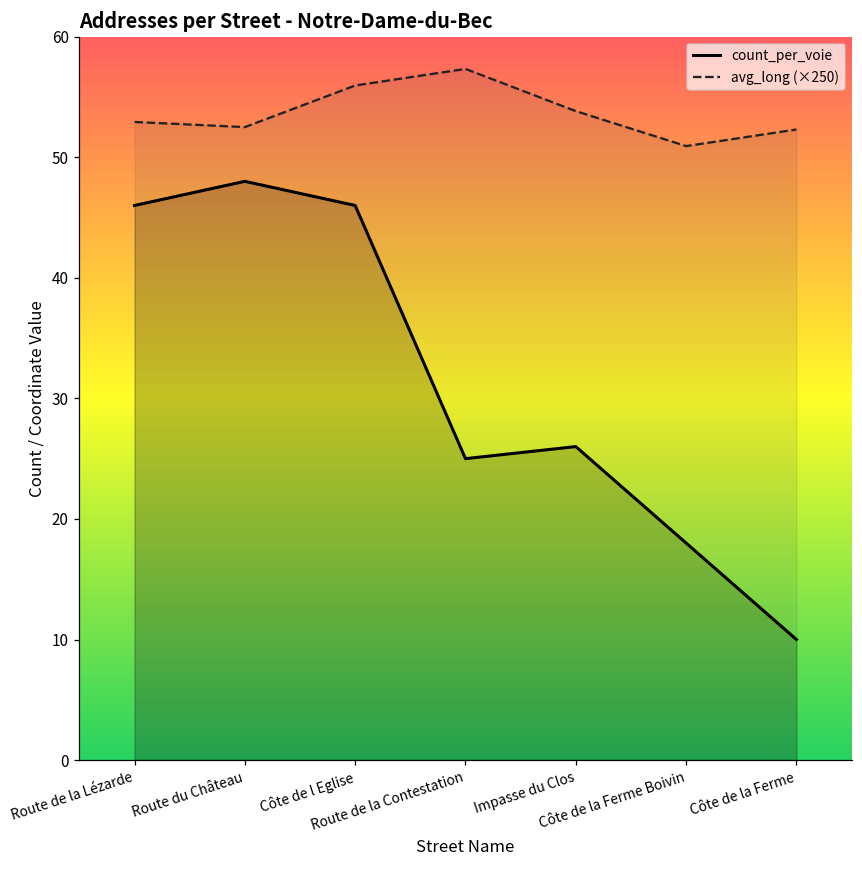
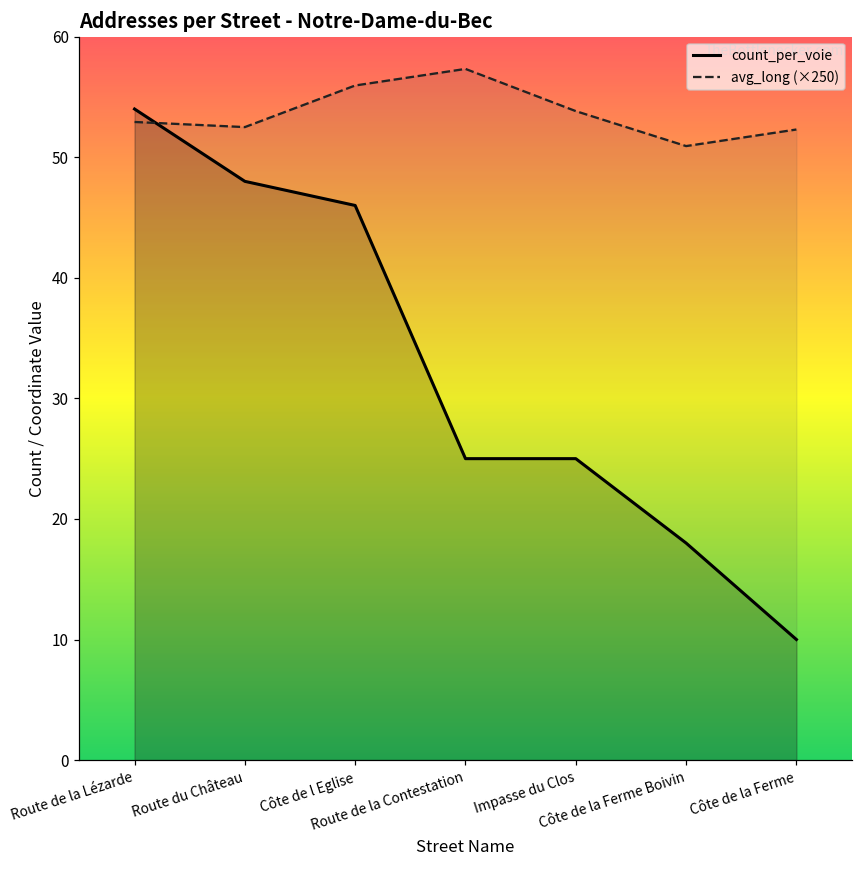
count_per_voie, Route de la Lézarde: 46 -> 54
count_per_voie, Impasse du Clos: 26 -> 25
